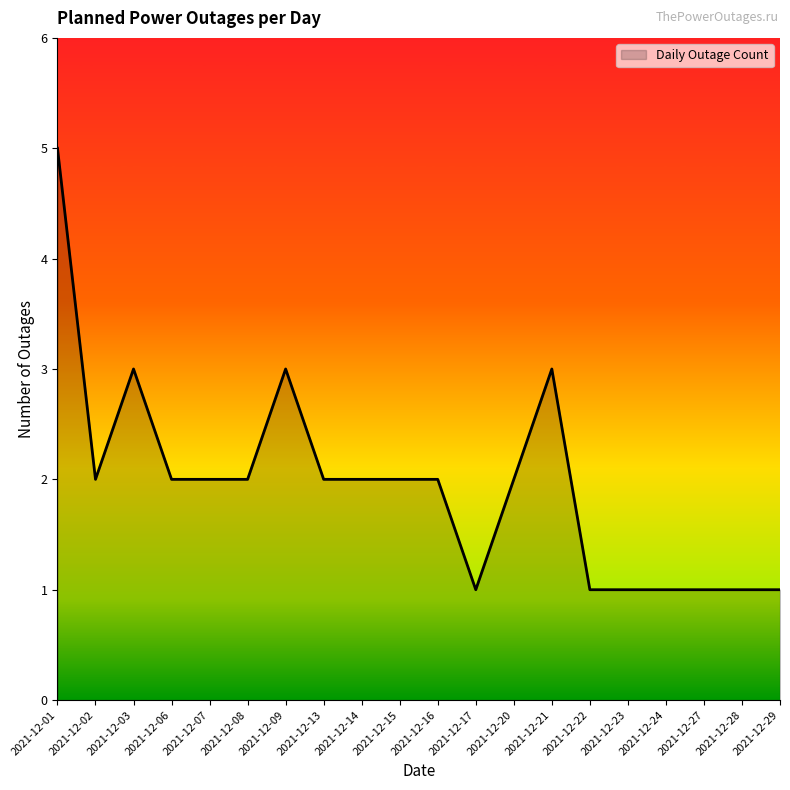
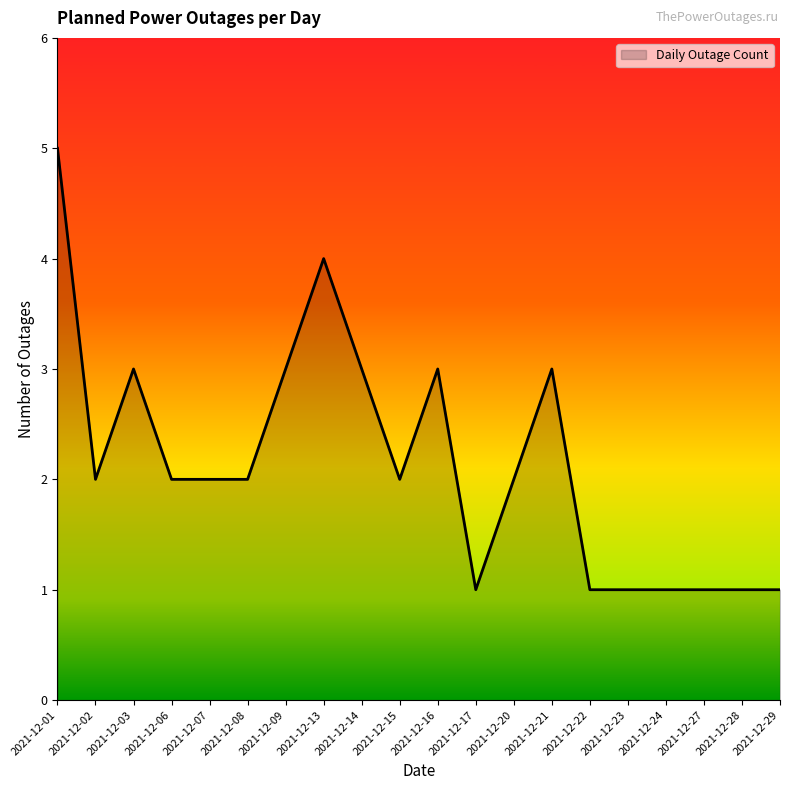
2021-12-13: 2 -> 4
2021-12-14: 2 -> 3
2021-12-16: 2 -> 3
